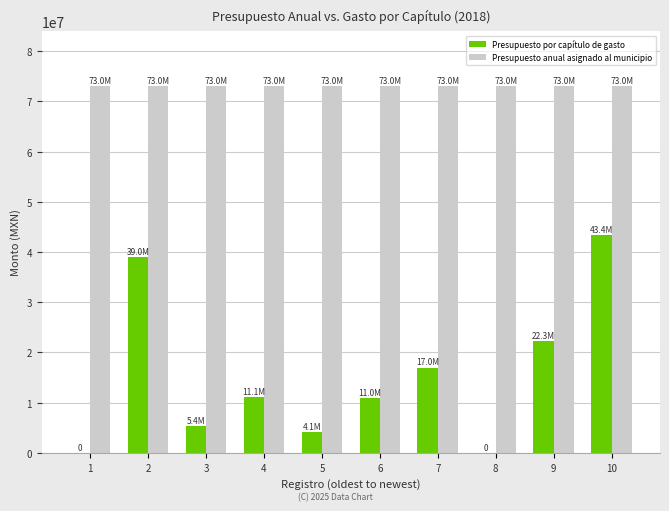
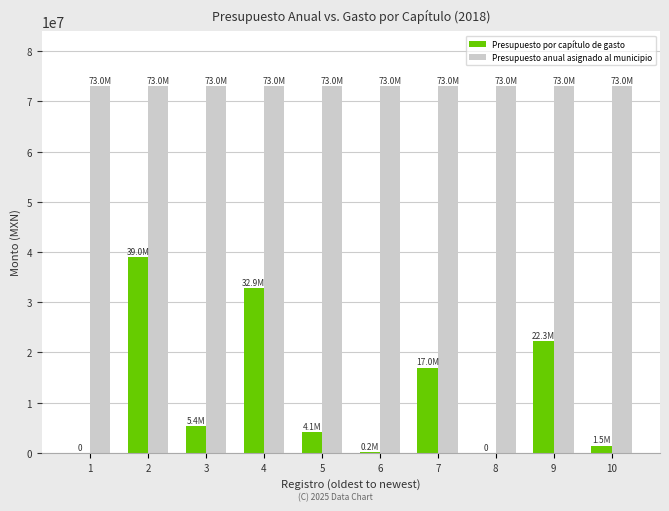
Presupuesto por capítulo de gasto, 4: 11.1M -> 32.9M
Presupuesto por capítulo de gasto, 6: 11.0M -> 0.2M
Presupuesto por capítulo de gasto, 10: 43.4M -> 1.5M
